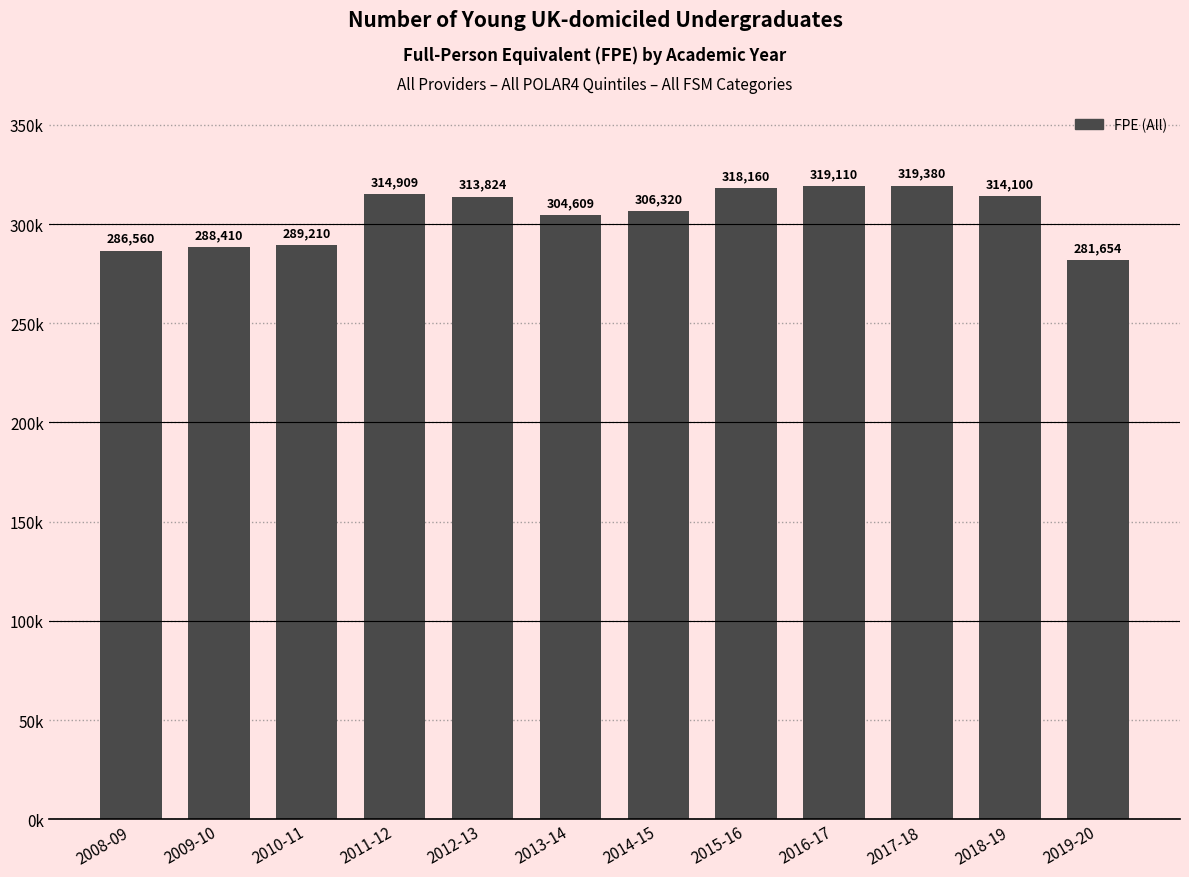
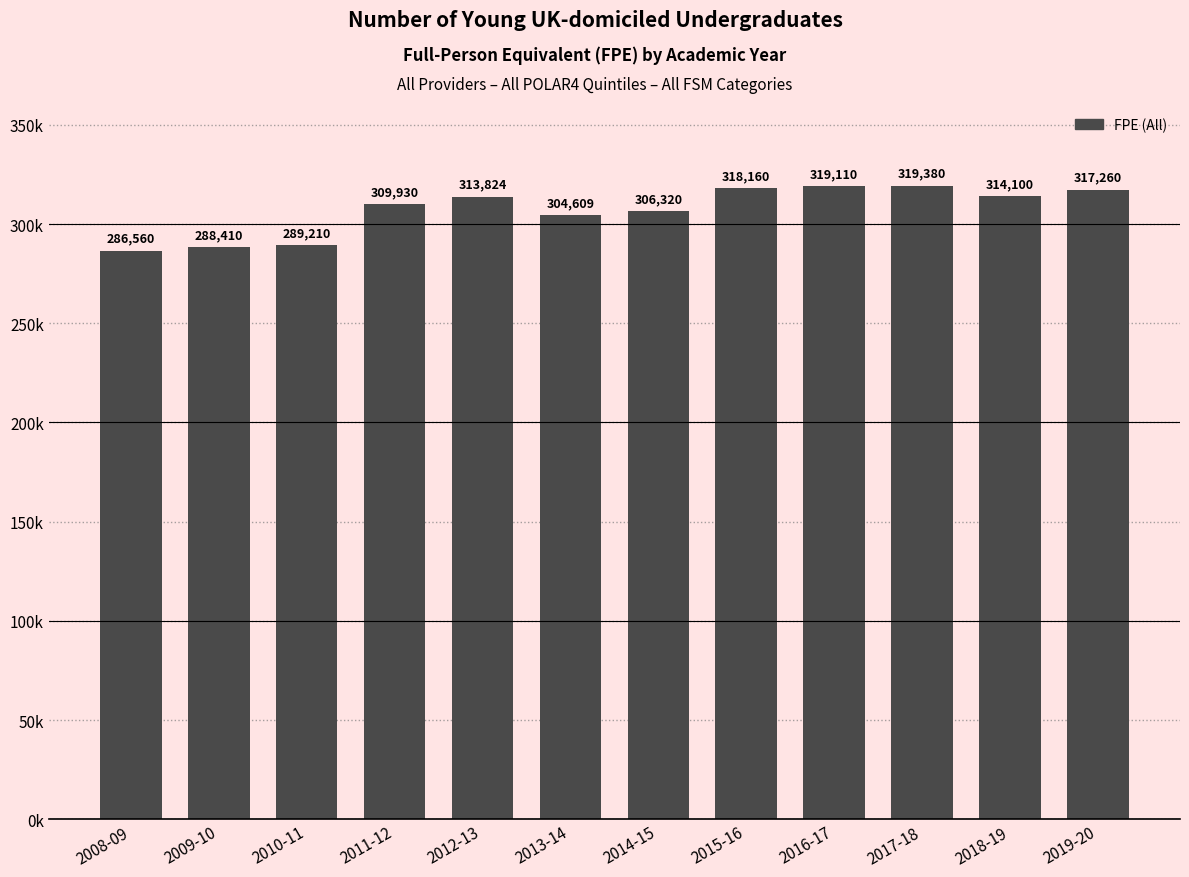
2011-12: 314,909 -> 309,930
2019-20: 281,654 -> 317,260
